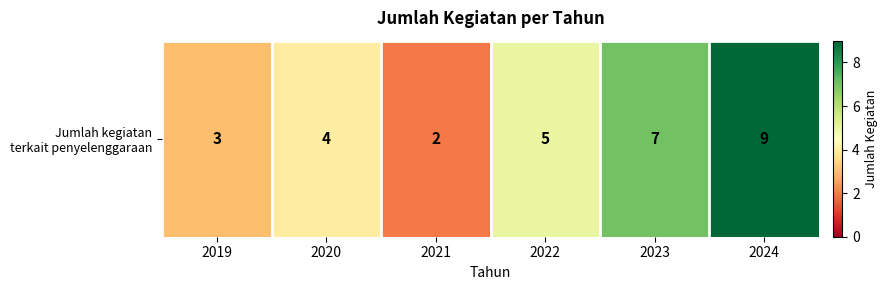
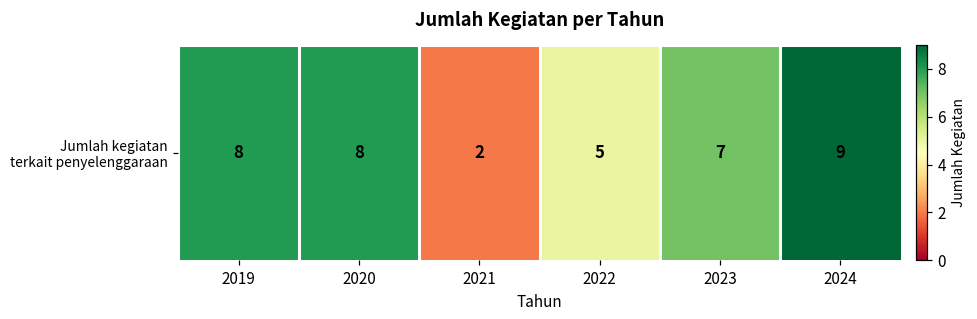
Jumlah kegiatan terkait penyelenggaraan, 2019: 3 -> 8
Jumlah kegiatan terkait penyelenggaraan, 2020: 4 -> 8
